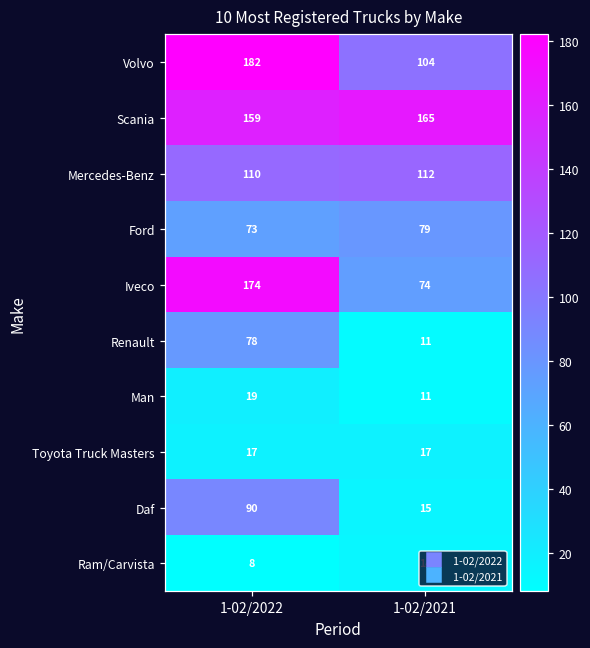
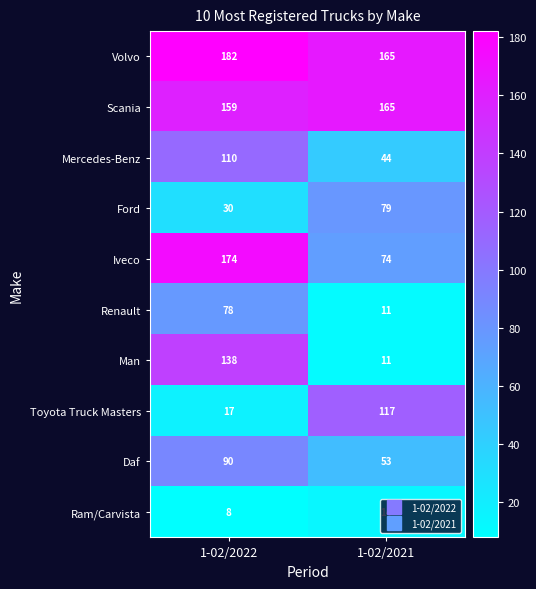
Volvo, 1-02/2021: 104 -> 165
Mercedes-Benz, 1-02/2021: 112 -> 44
Ford, 1-02/2022: 73 -> 30
Man, 1-02/2022: 19 -> 138
Toyota Truck Masters, 1-02/2021: 17 -> 117
Daf, 1-02/2021: 15 -> 53
